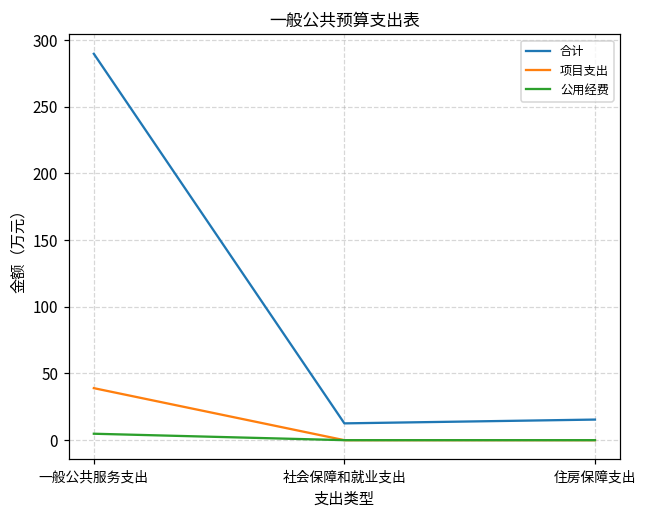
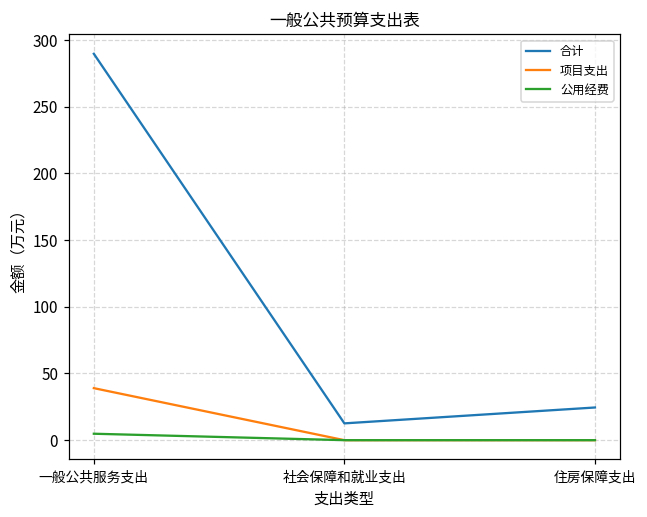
合计, 住房保障支出: 15 -> 25
